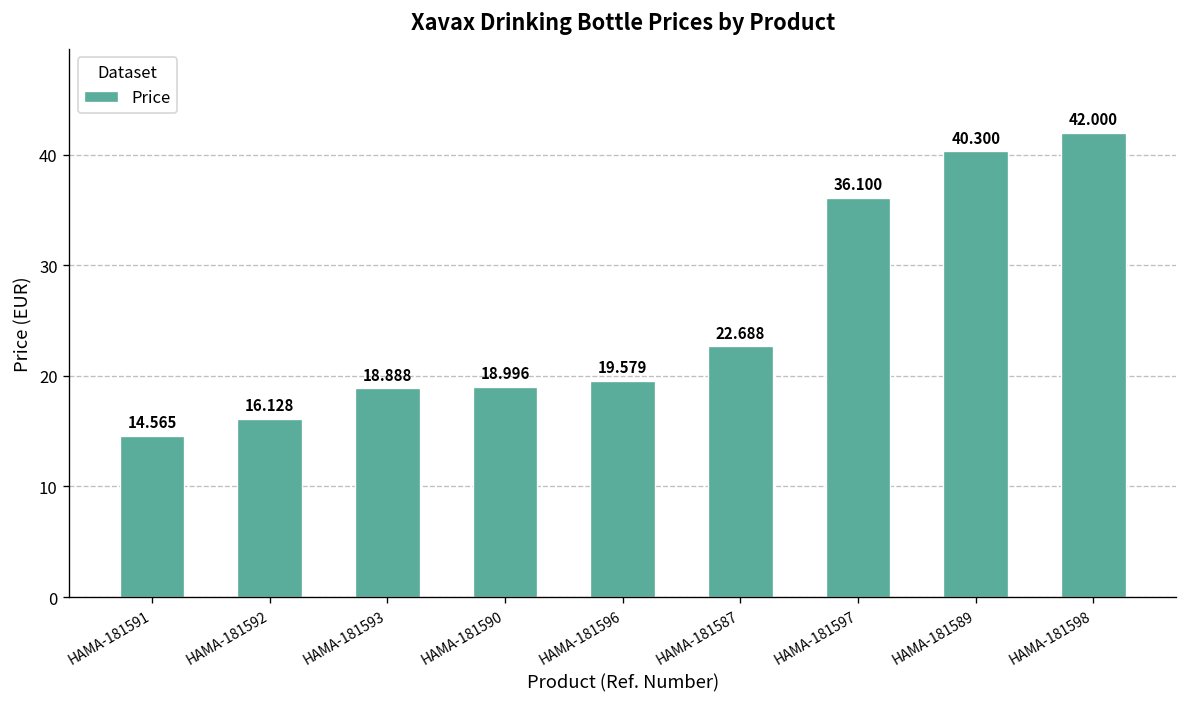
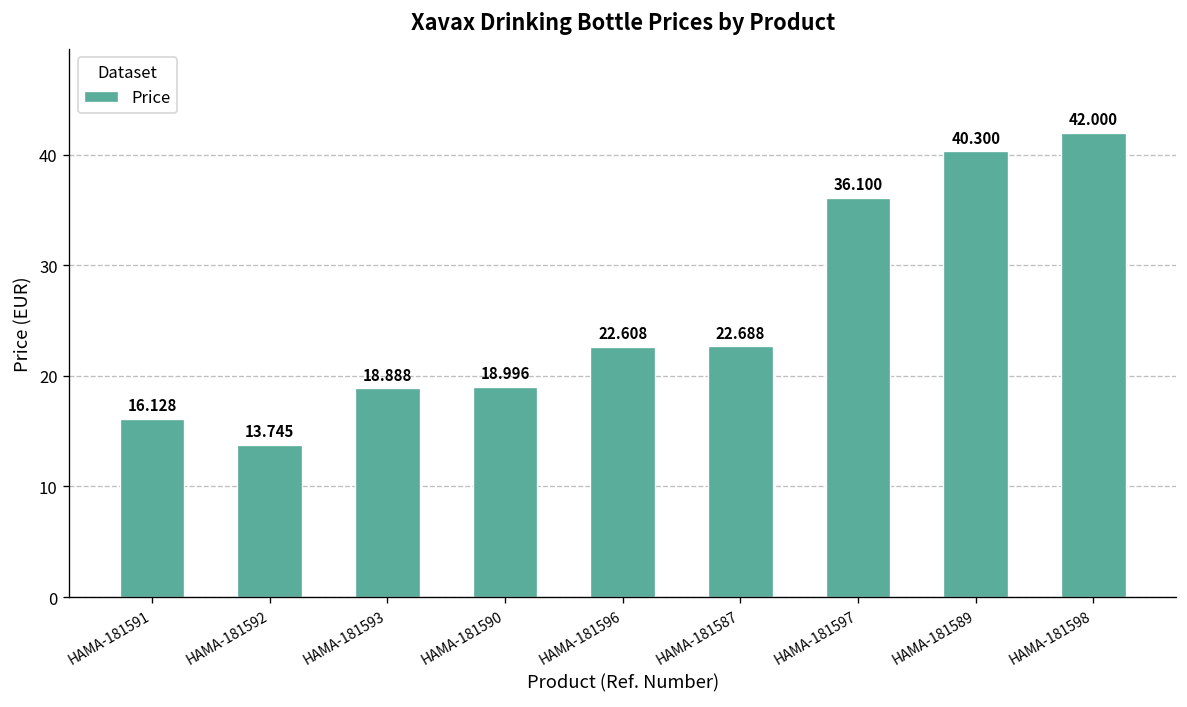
HAMA-181591: 14.565 -> 16.128
HAMA-181592: 16.128 -> 13.745
HAMA-181596: 19.579 -> 22.608
